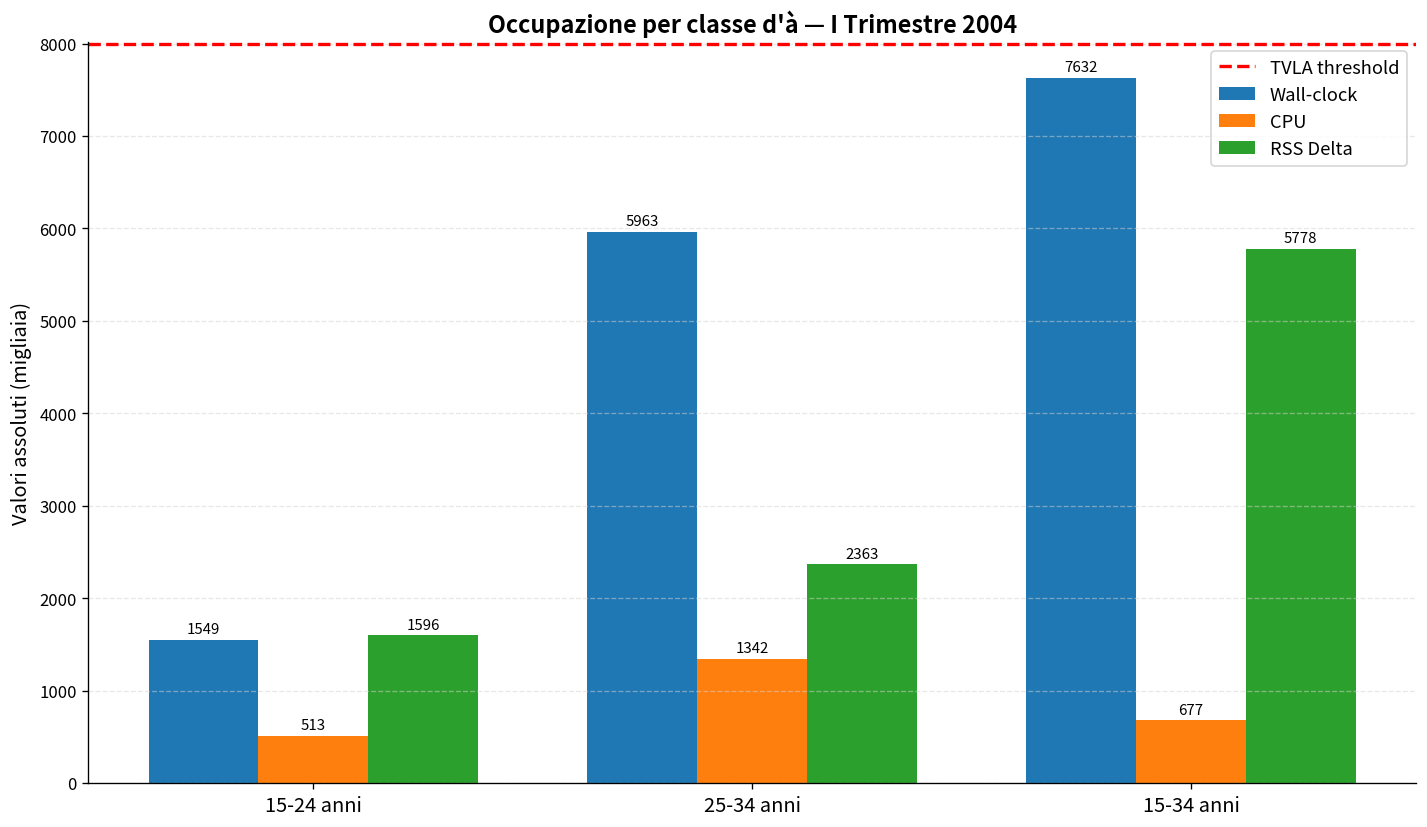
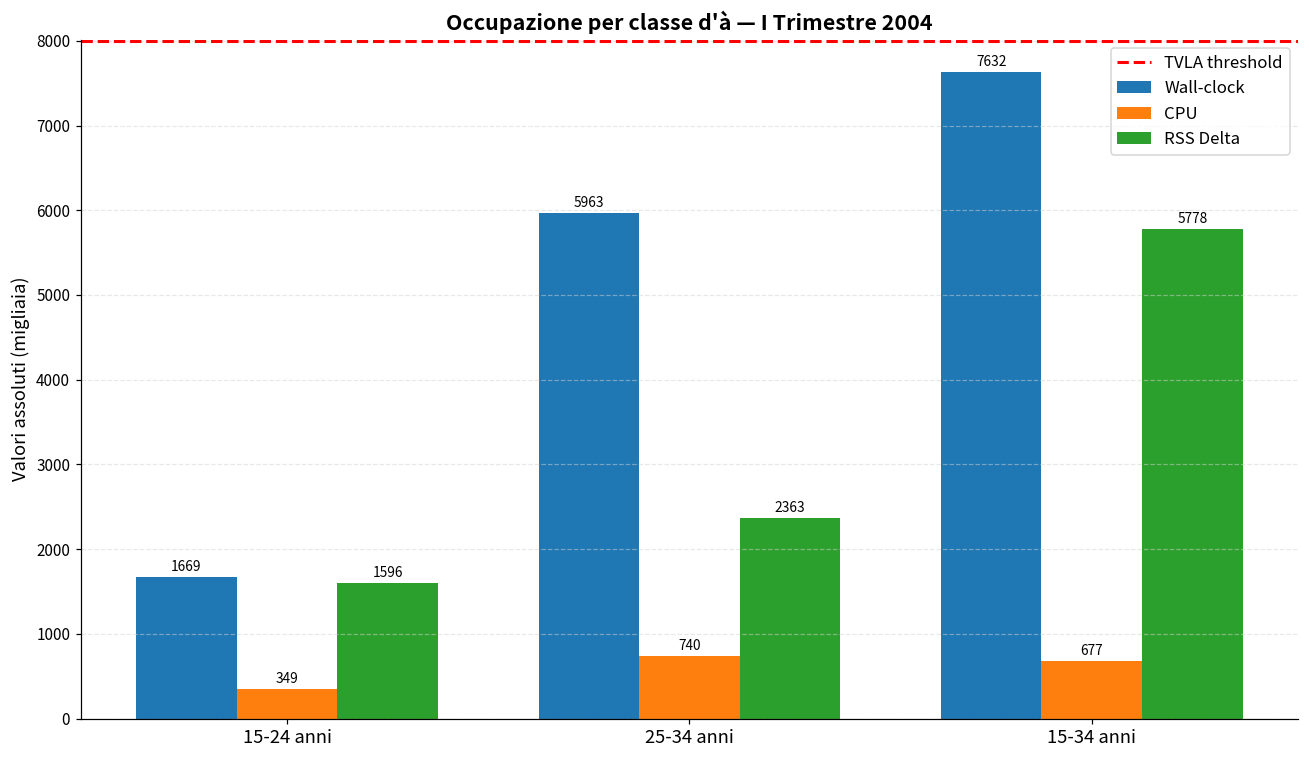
Wall-clock, 15-24 anni: 1549 -> 1669
CPU, 15-24 anni: 513 -> 349
CPU, 25-34 anni: 1342 -> 740
